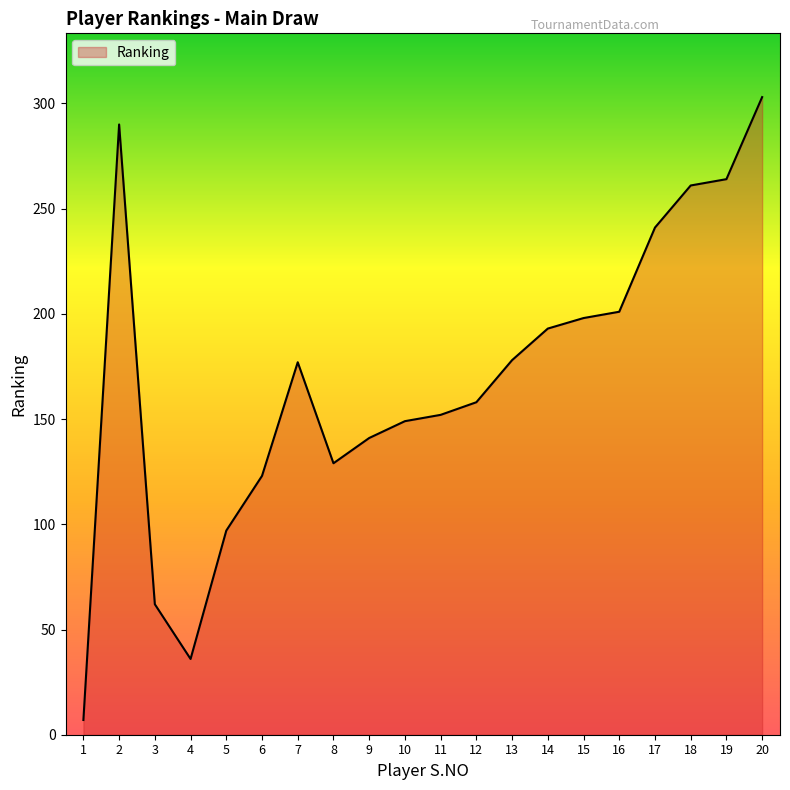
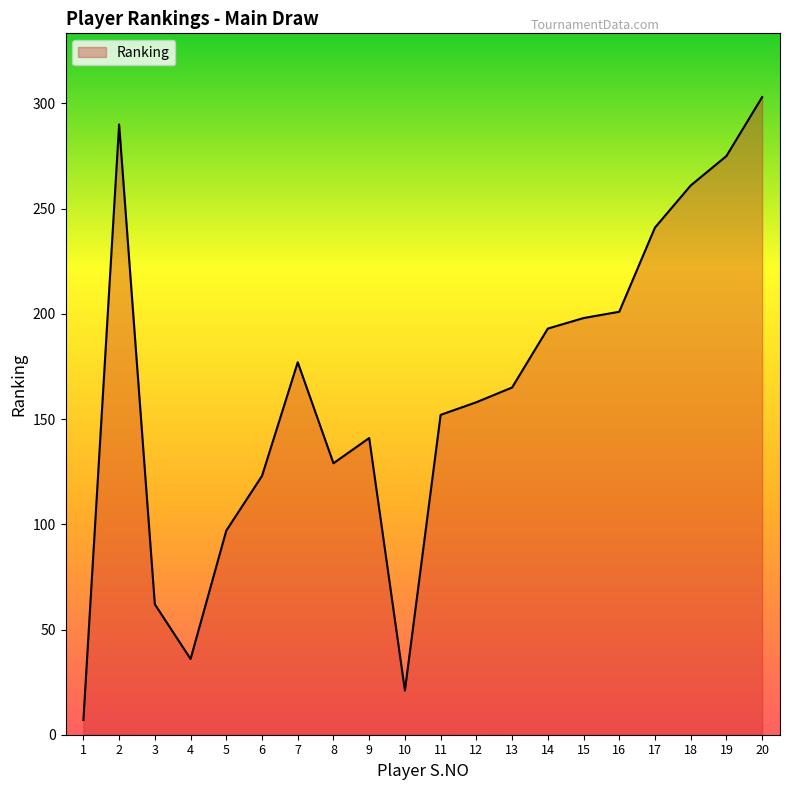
10: 149 -> 21
13: 178 -> 165
19: 264 -> 275
